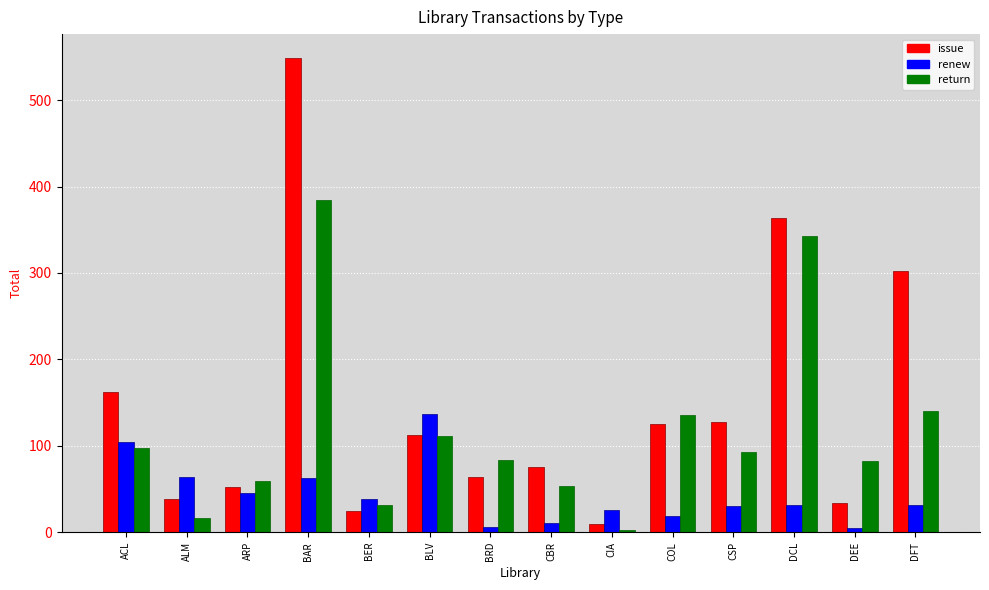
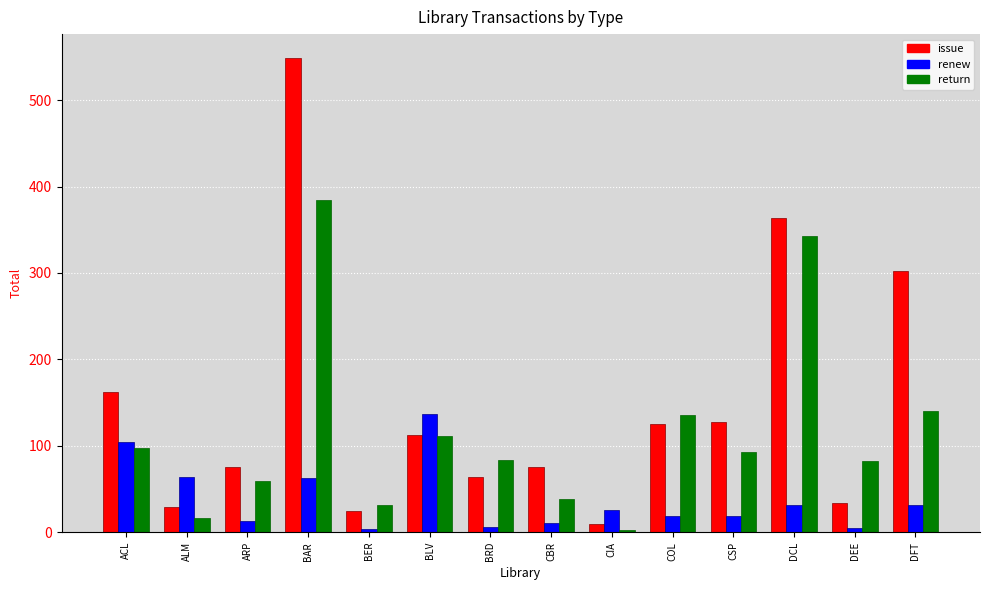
issue, ALM: 40 -> 30
issue, ARP: 50 -> 80
renew, ARP: 50 -> 10
renew, BER: 40 -> 0
return, CBR: 50 -> 40
renew, CSP: 30 -> 20
